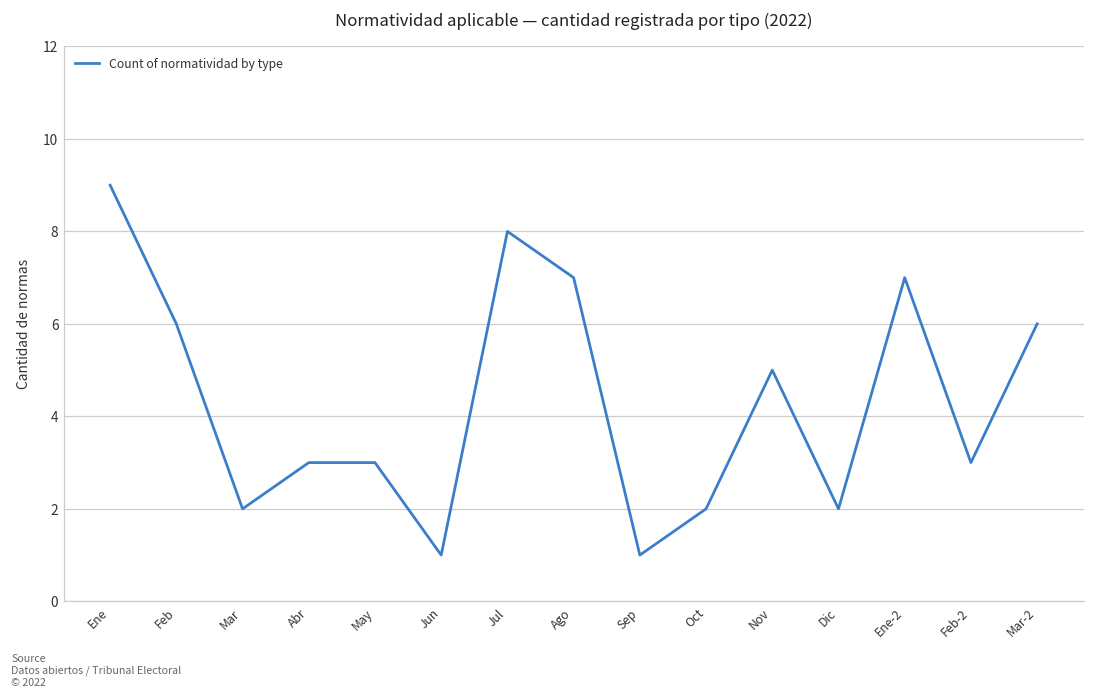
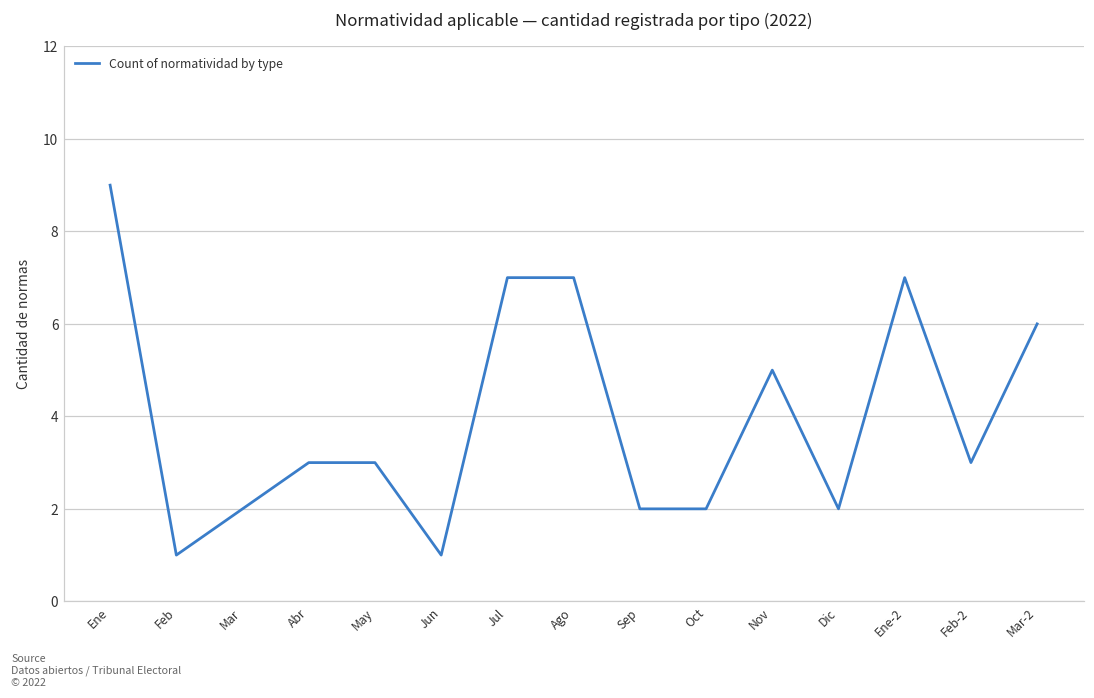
Feb: 6 -> 1
Jul: 8 -> 7
Sep: 1 -> 2
